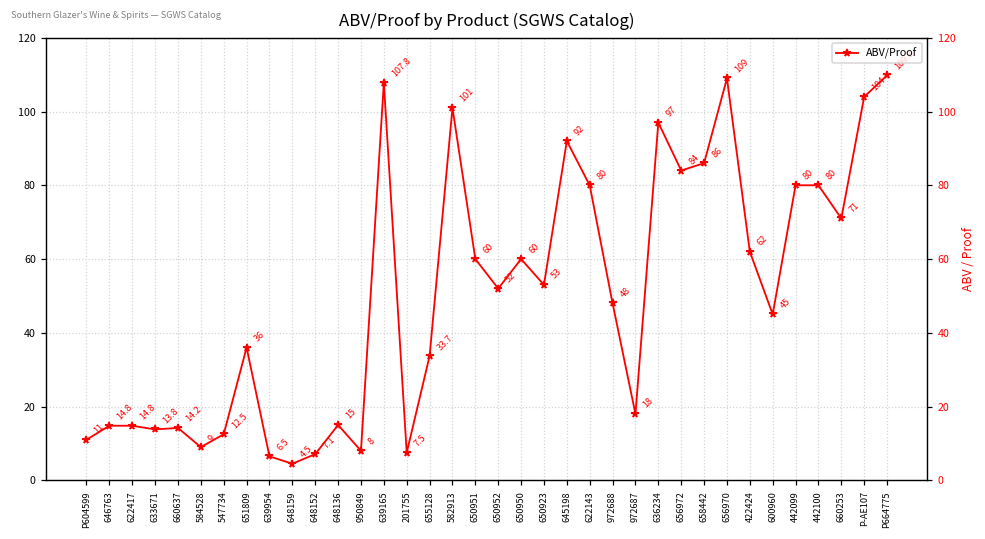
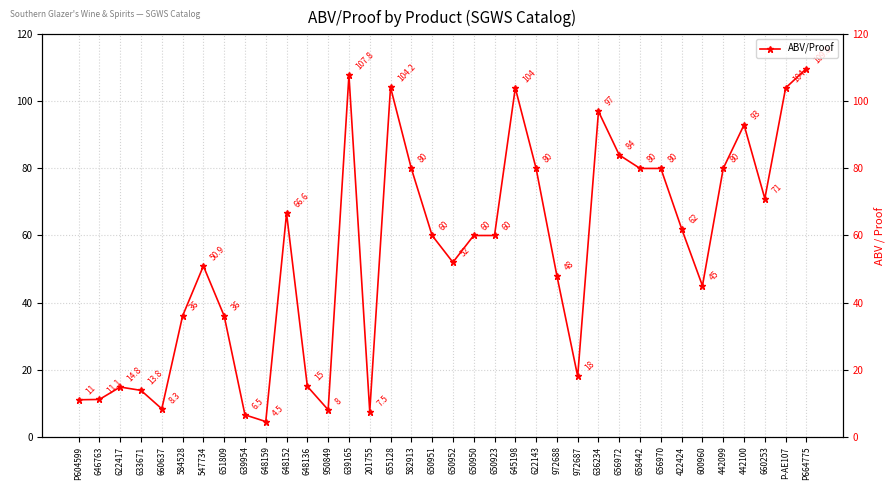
646763: 14.8 -> 11.1
660637: 14.2 -> 8.3
584528: 9 -> 36
547734: 12.5 -> 50.9
648152: 7.1 -> 66.6
655128: 33.7 -> 104.2
582913: 101 -> 80
650923: 53 -> 60
645198: 92 -> 104
658442: 86 -> 80
656970: 109 -> 80
442100: 80 -> 93
